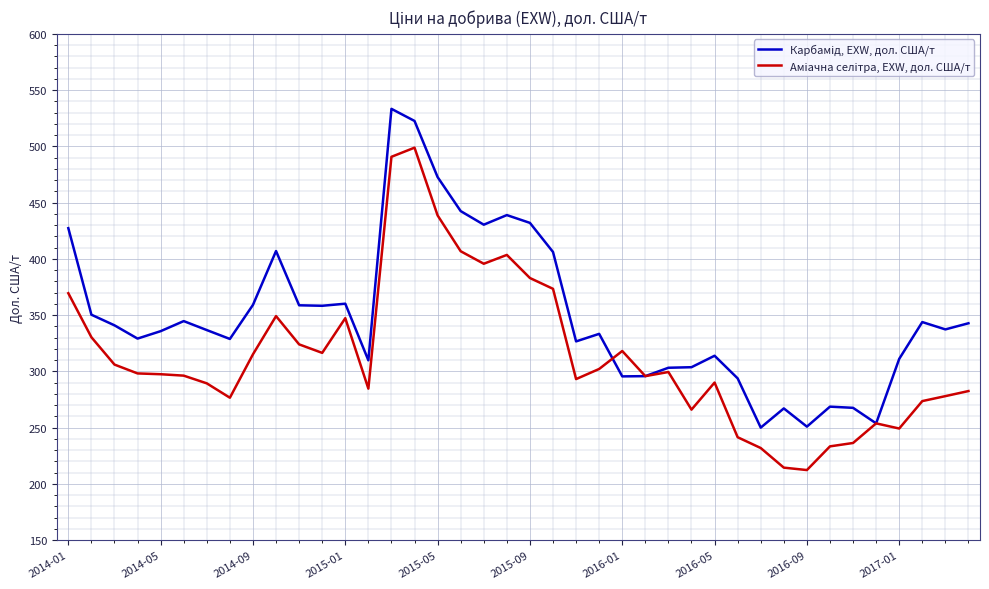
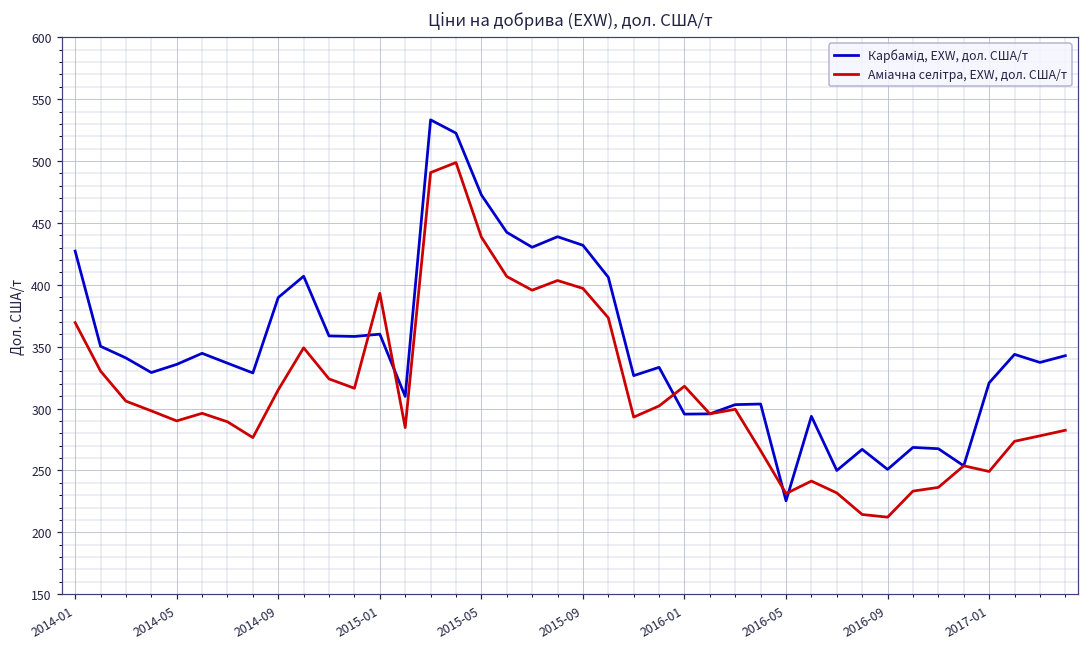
Аміачна селітра, EXW, дол. США/т, 2014-05: 297 -> 290
Карбамід, EXW, дол. США/т, 2014-09: 359 -> 390
Аміачна селітра, EXW, дол. США/т, 2015-01: 347 -> 393
Аміачна селітра, EXW, дол. США/т, 2015-09: 383 -> 397
Карбамід, EXW, дол. США/т, 2016-05: 314 -> 226
Аміачна селітра, EXW, дол. США/т, 2016-05: 290 -> 231
Карбамід, EXW, дол. США/т, 2017-01: 311 -> 321
